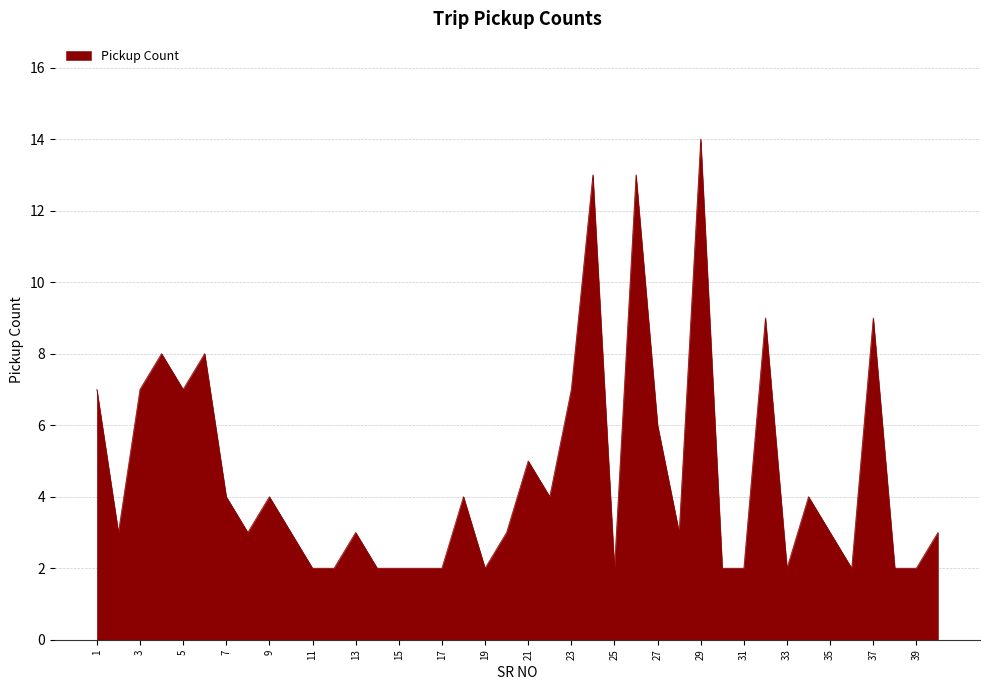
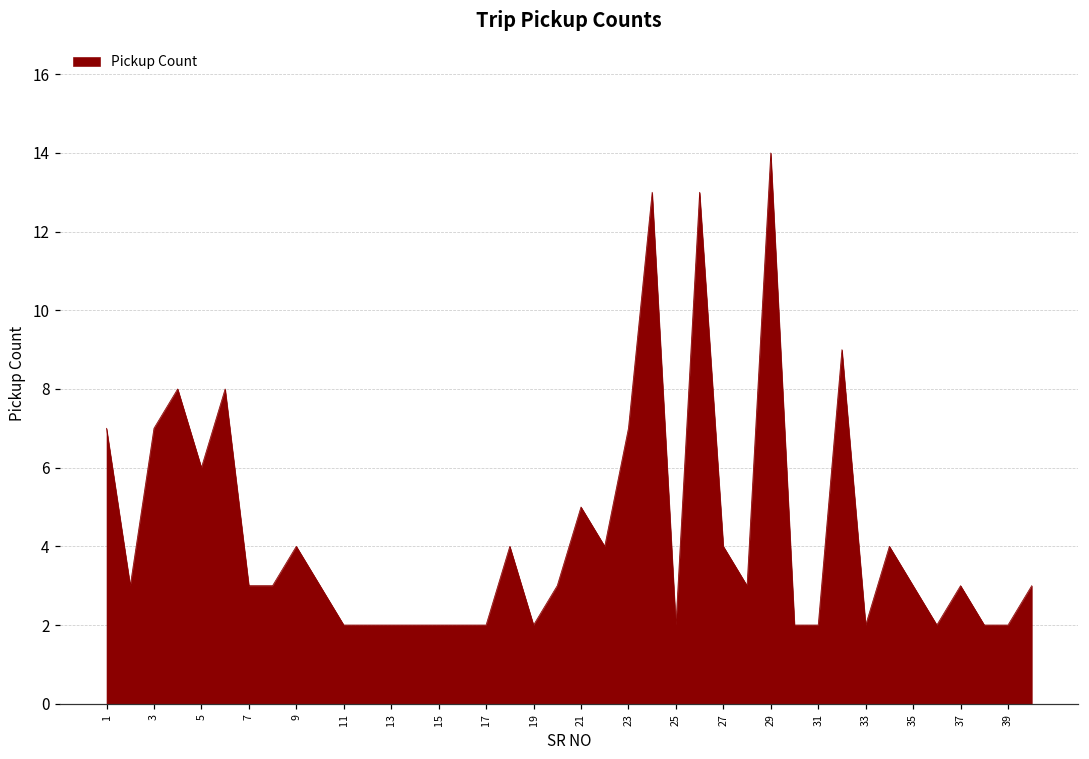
5: 7 -> 6
7: 4 -> 3
13: 3 -> 2
27: 6 -> 4
37: 9 -> 3
